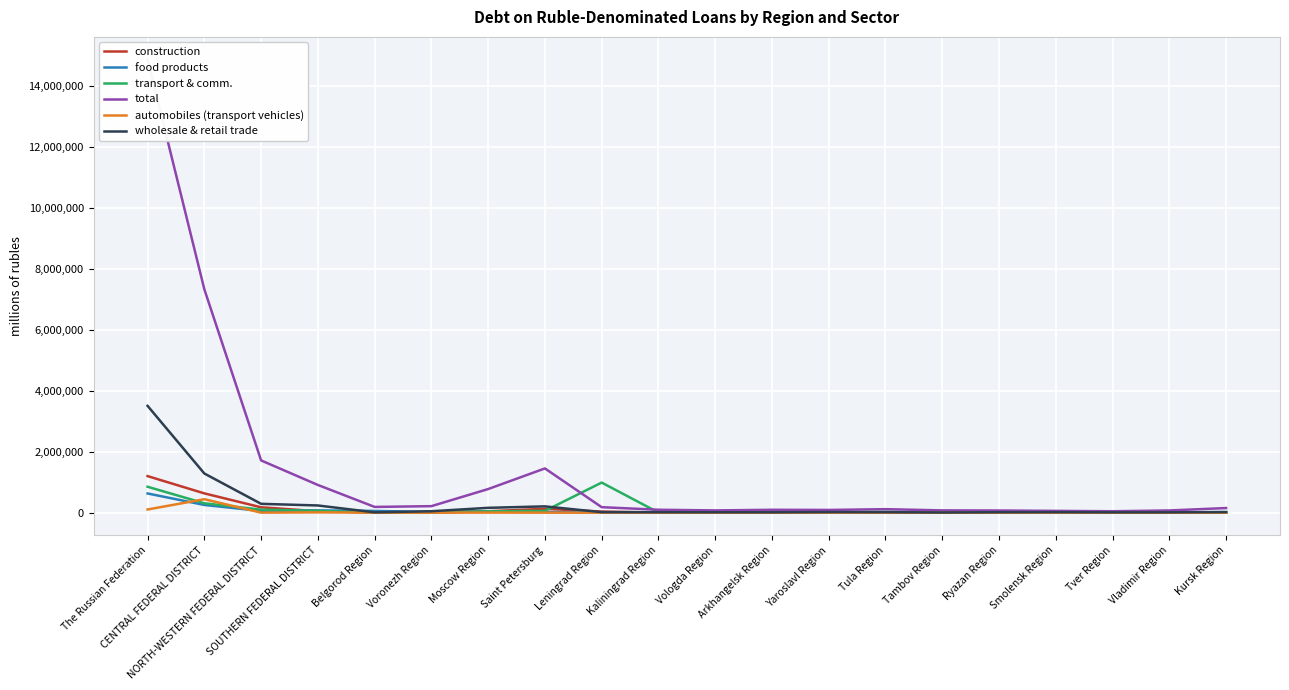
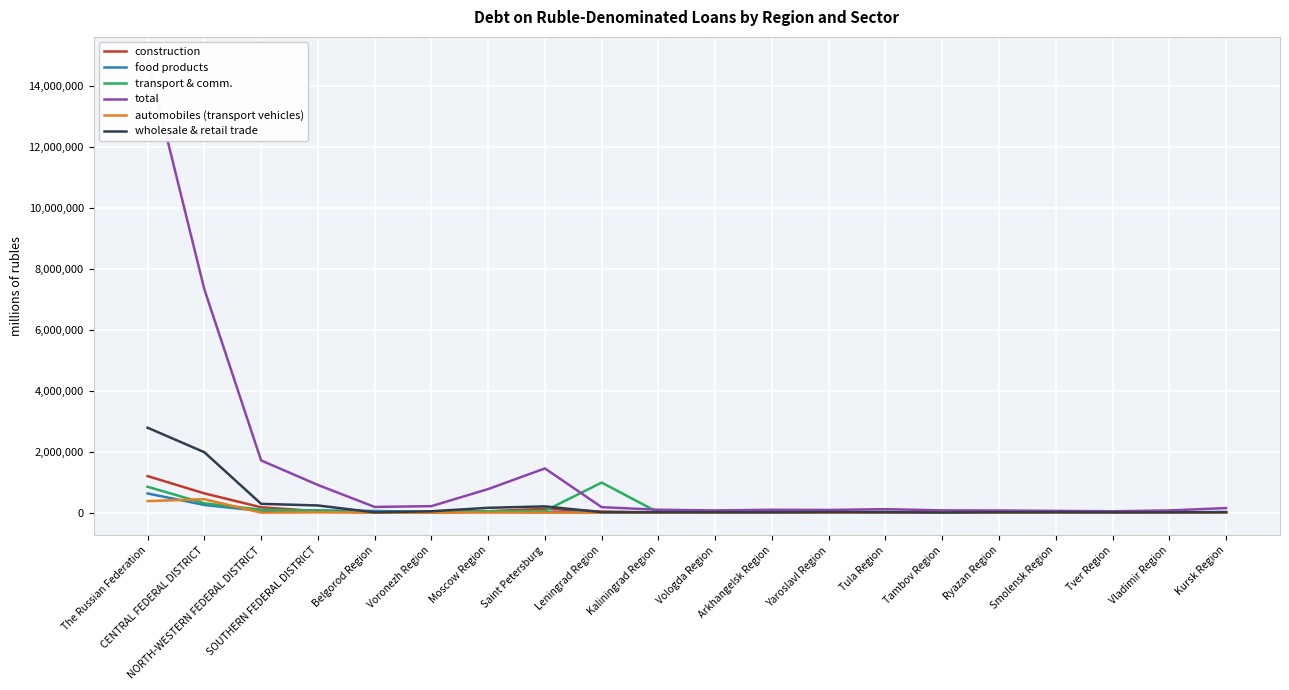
automobiles (transport vehicles), The Russian Federation: 100,000 -> 400,000
wholesale & retail trade, The Russian Federation: 3,500,000 -> 2,800,000
wholesale & retail trade, CENTRAL FEDERAL DISTRICT: 1,300,000 -> 2,000,000
